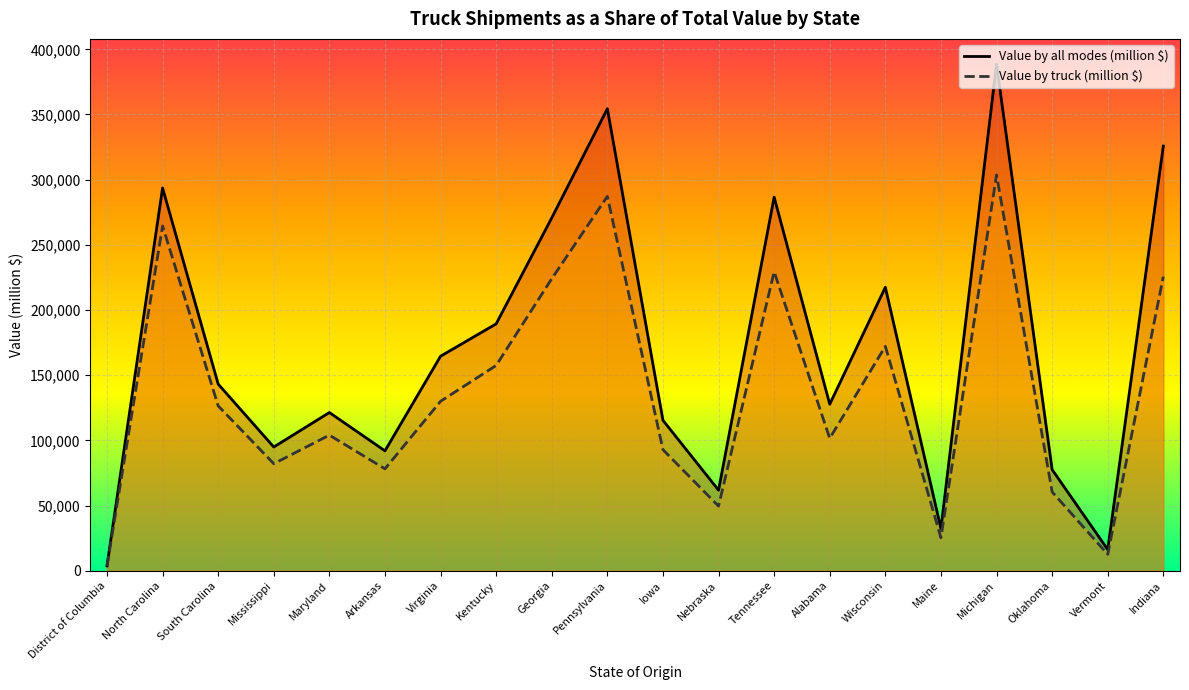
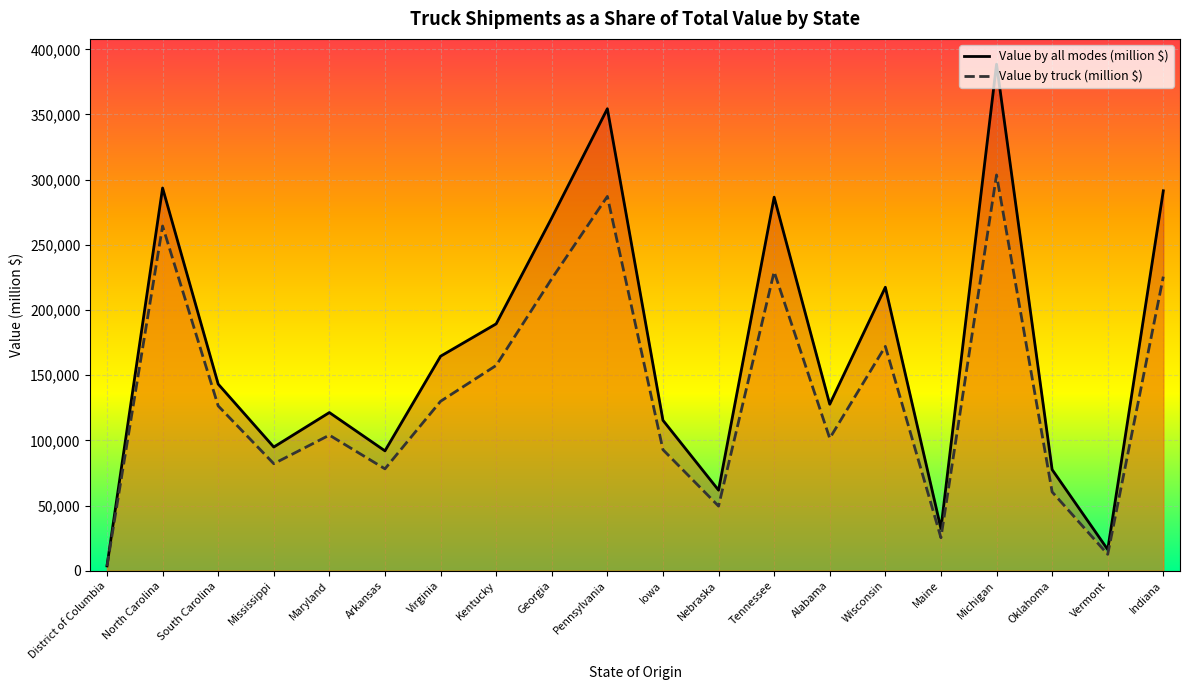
Value by all modes (million $), Indiana: 326,000 -> 291,000
